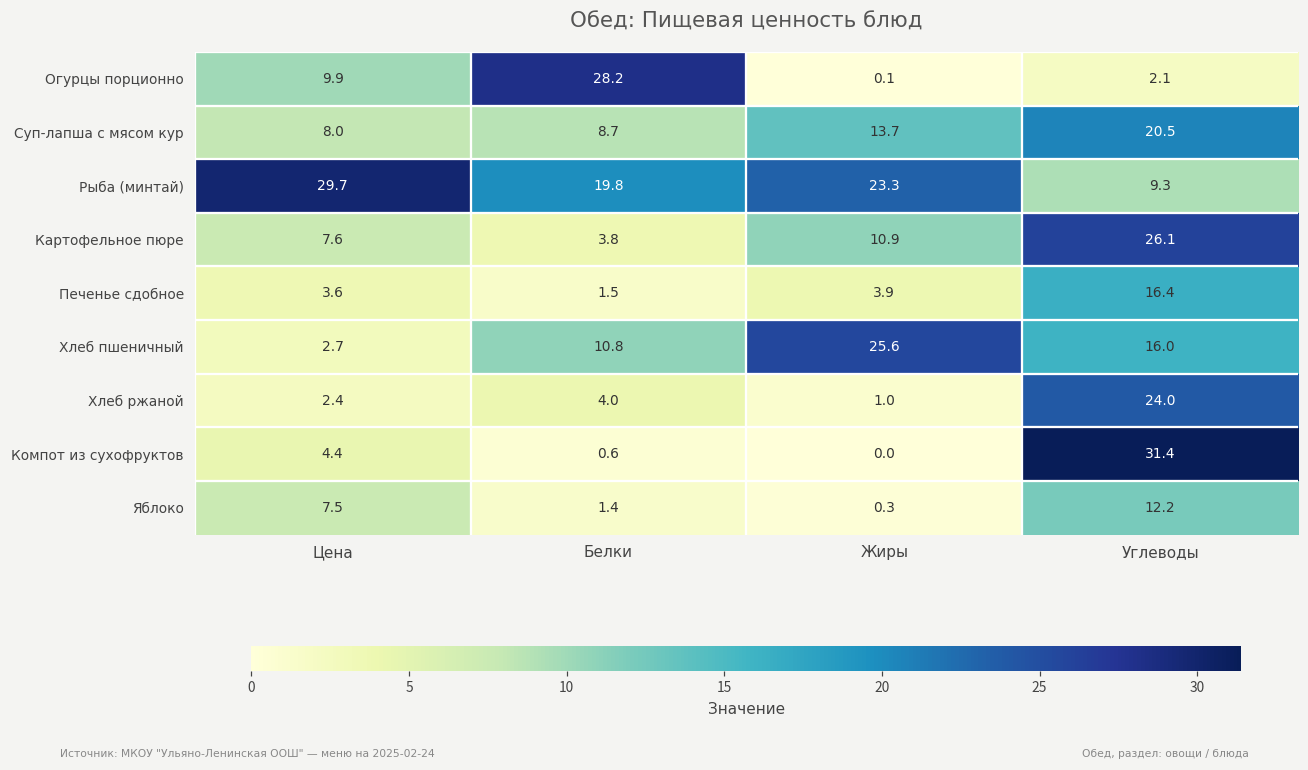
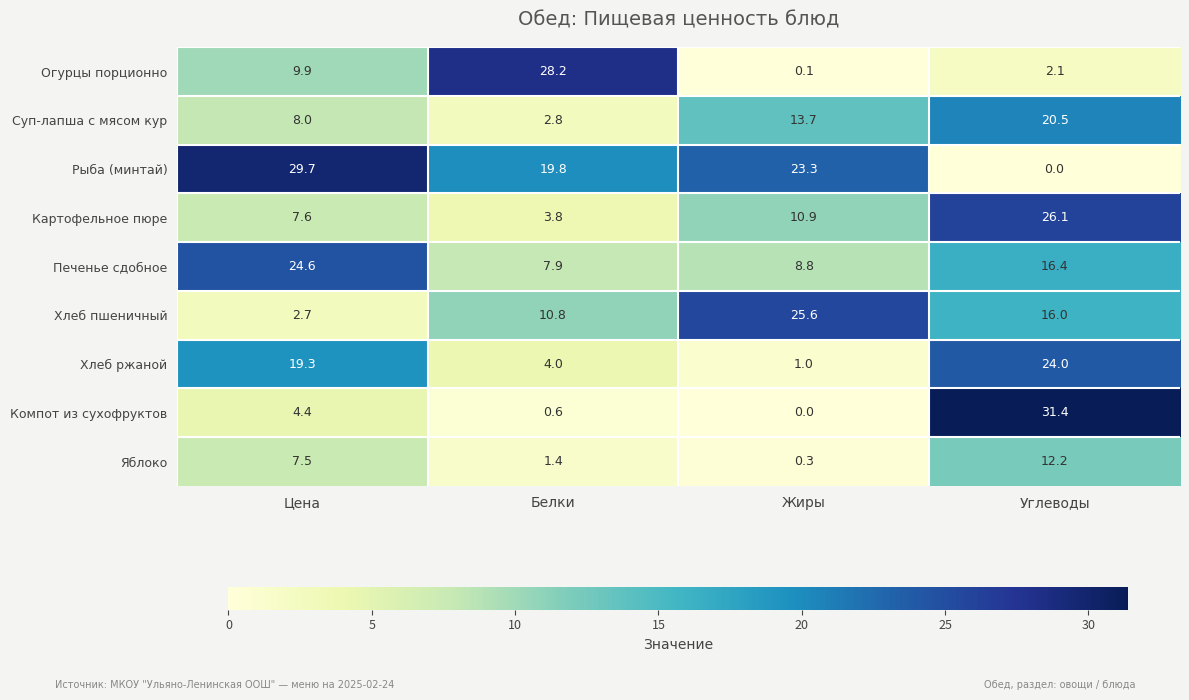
Суп-лапша с мясом кур, Белки: 8.7 -> 2.8
Рыба (минтай), Углеводы: 9.3 -> 0.0
Печенье сдобное, Цена: 3.6 -> 24.6
Печенье сдобное, Белки: 1.5 -> 7.9
Печенье сдобное, Жиры: 3.9 -> 8.8
Хлеб ржаной, Цена: 2.4 -> 19.3
